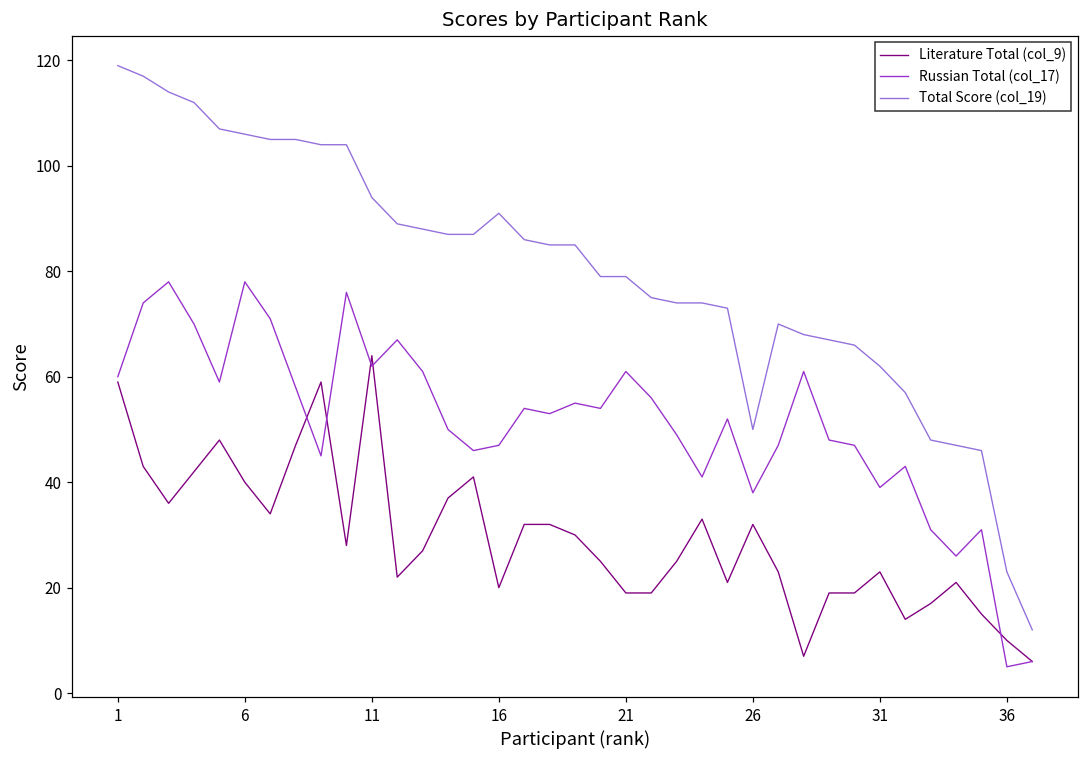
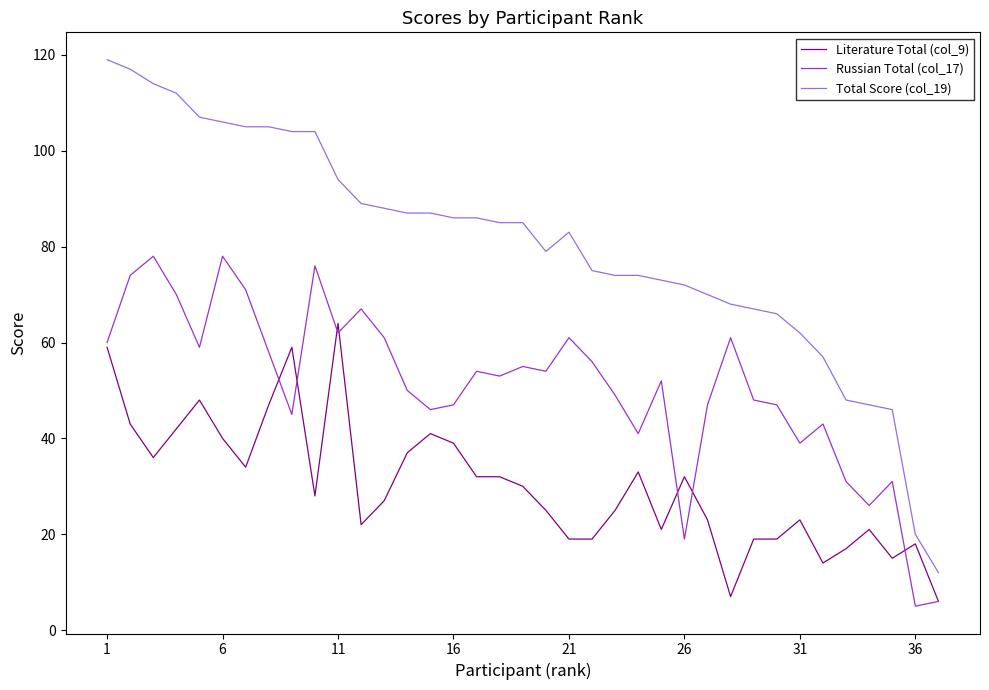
Literature Total (col_9), 16: 20 -> 39
Total Score (col_19), 16: 91 -> 86
Total Score (col_19), 21: 79 -> 83
Russian Total (col_17), 26: 38 -> 19
Total Score (col_19), 26: 50 -> 72
Literature Total (col_9), 36: 10 -> 18
Total Score (col_19), 36: 23 -> 20
